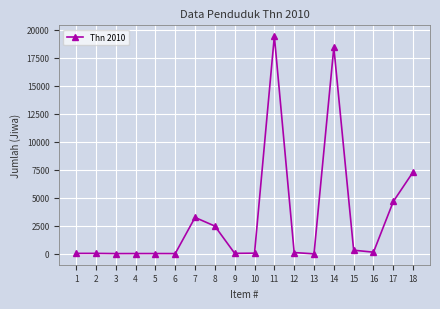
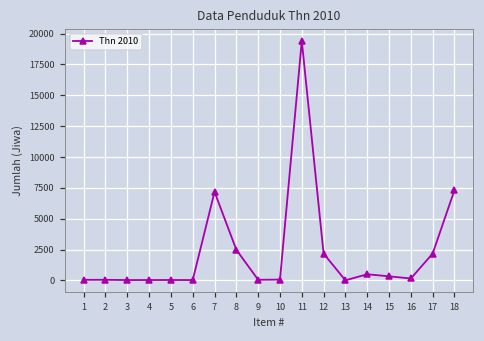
7: 3300 -> 7200
12: 100 -> 2200
14: 18400 -> 500
17: 4700 -> 2200
